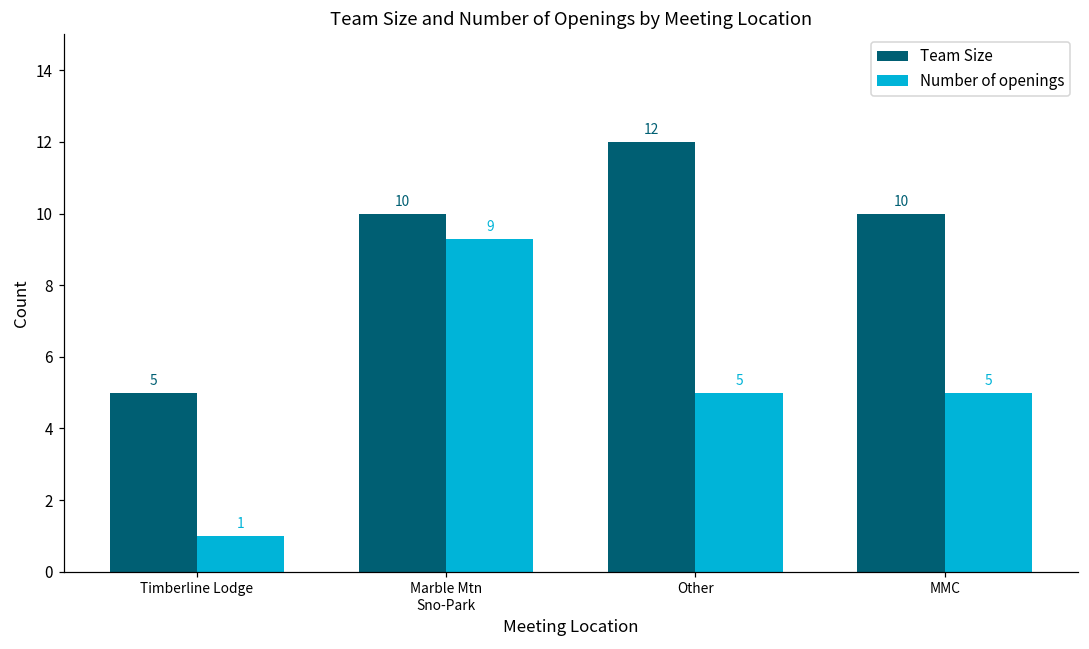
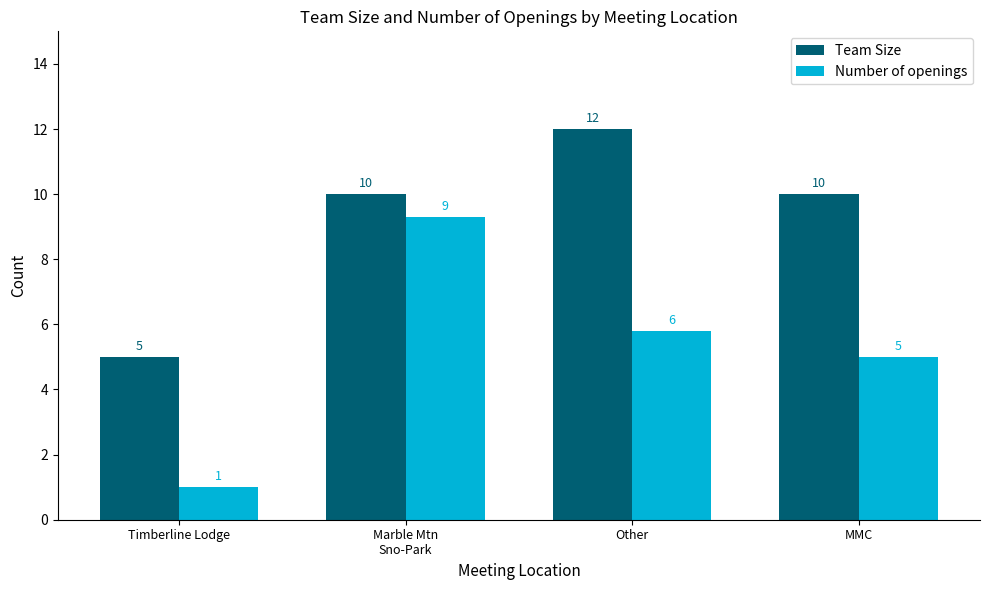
Number of openings, Other: 5 -> 6
